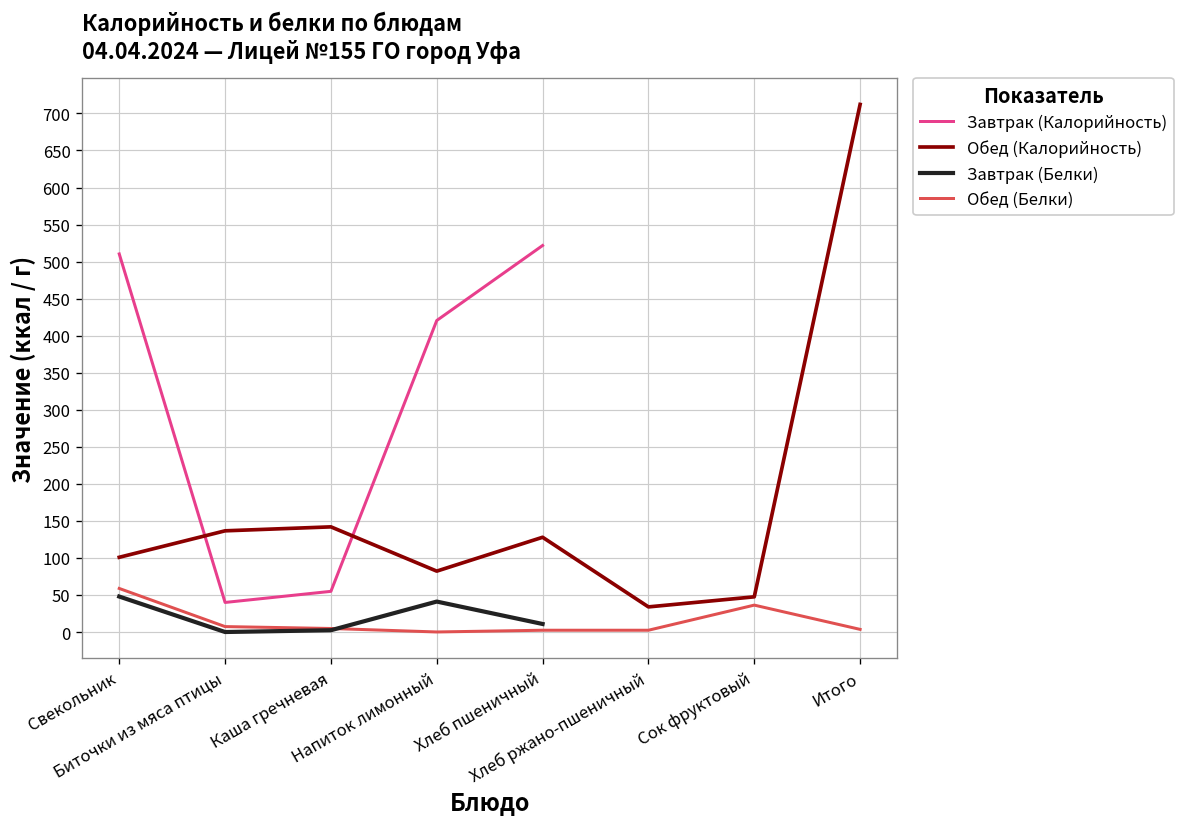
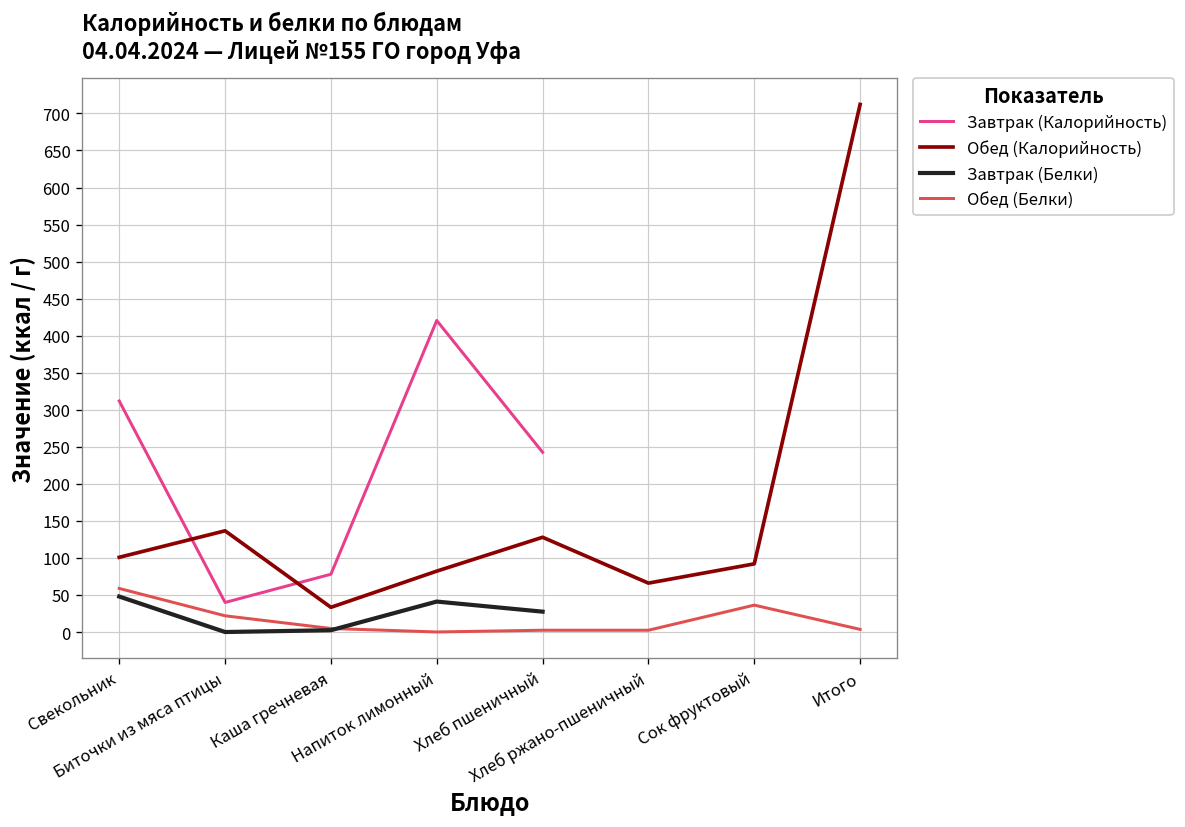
Завтрак (Калорийность), Свекольник: 510 -> 310
Обед (Белки), Биточки из мяса птицы: 10 -> 20
Завтрак (Калорийность), Каша гречневая: 50 -> 80
Обед (Калорийность), Каша гречневая: 140 -> 30
Завтрак (Калорийность), Хлеб пшеничный: 520 -> 240
Завтрак (Белки), Хлеб пшеничный: 10 -> 30
Обед (Калорийность), Хлеб ржано-пшеничный: 30 -> 70
Обед (Калорийность), Сок фруктовый: 50 -> 90
